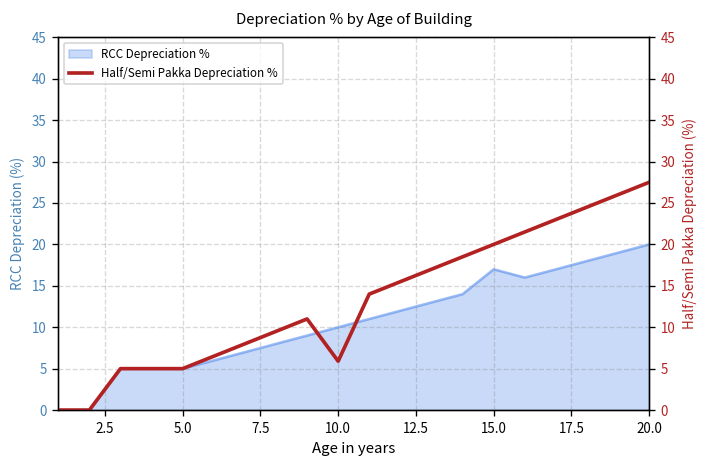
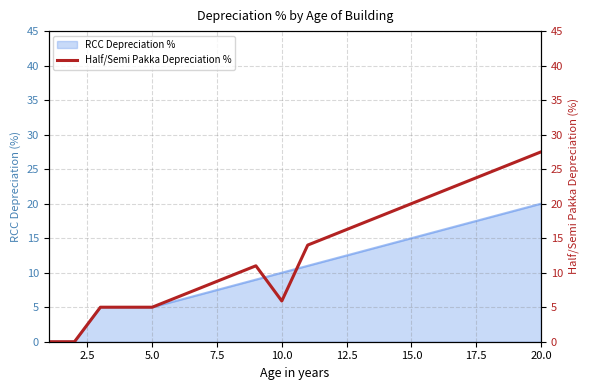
RCC Depreciation %, 15.0: 17 -> 15
